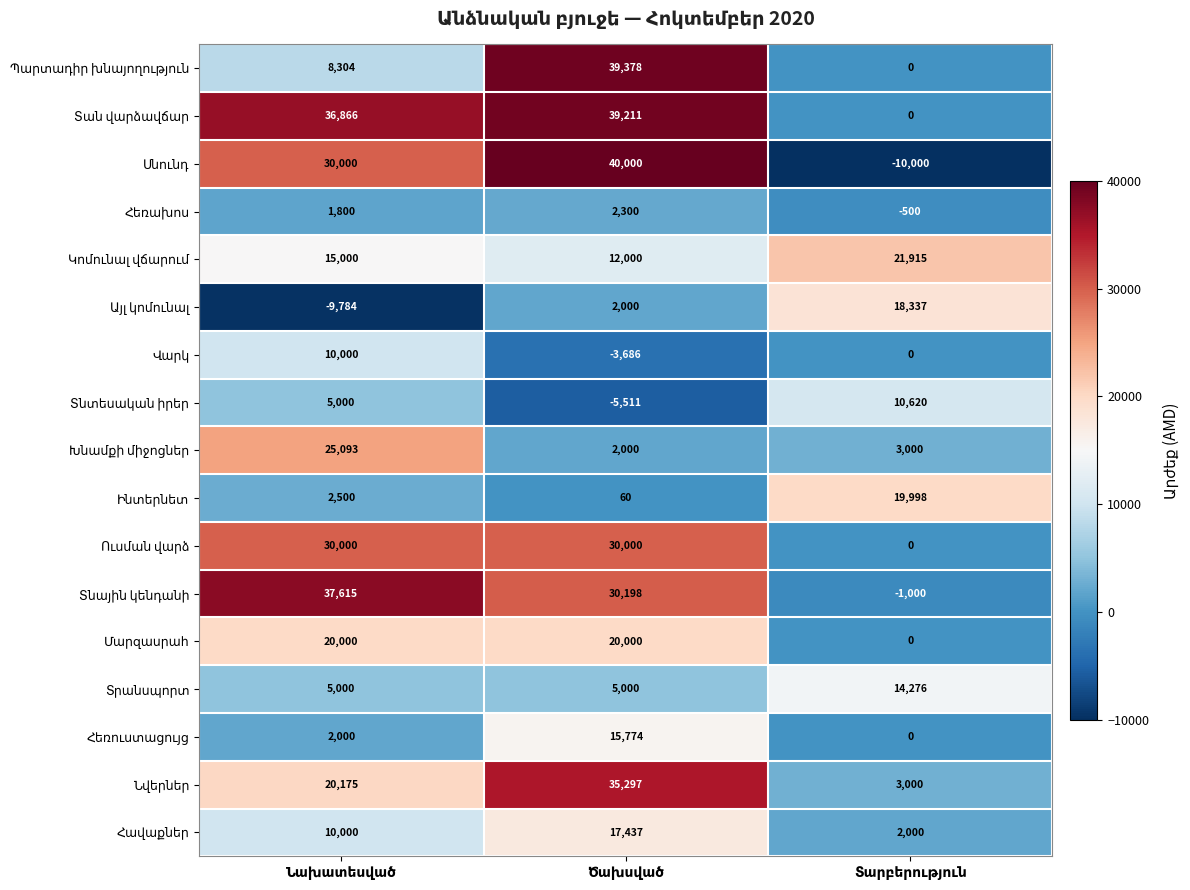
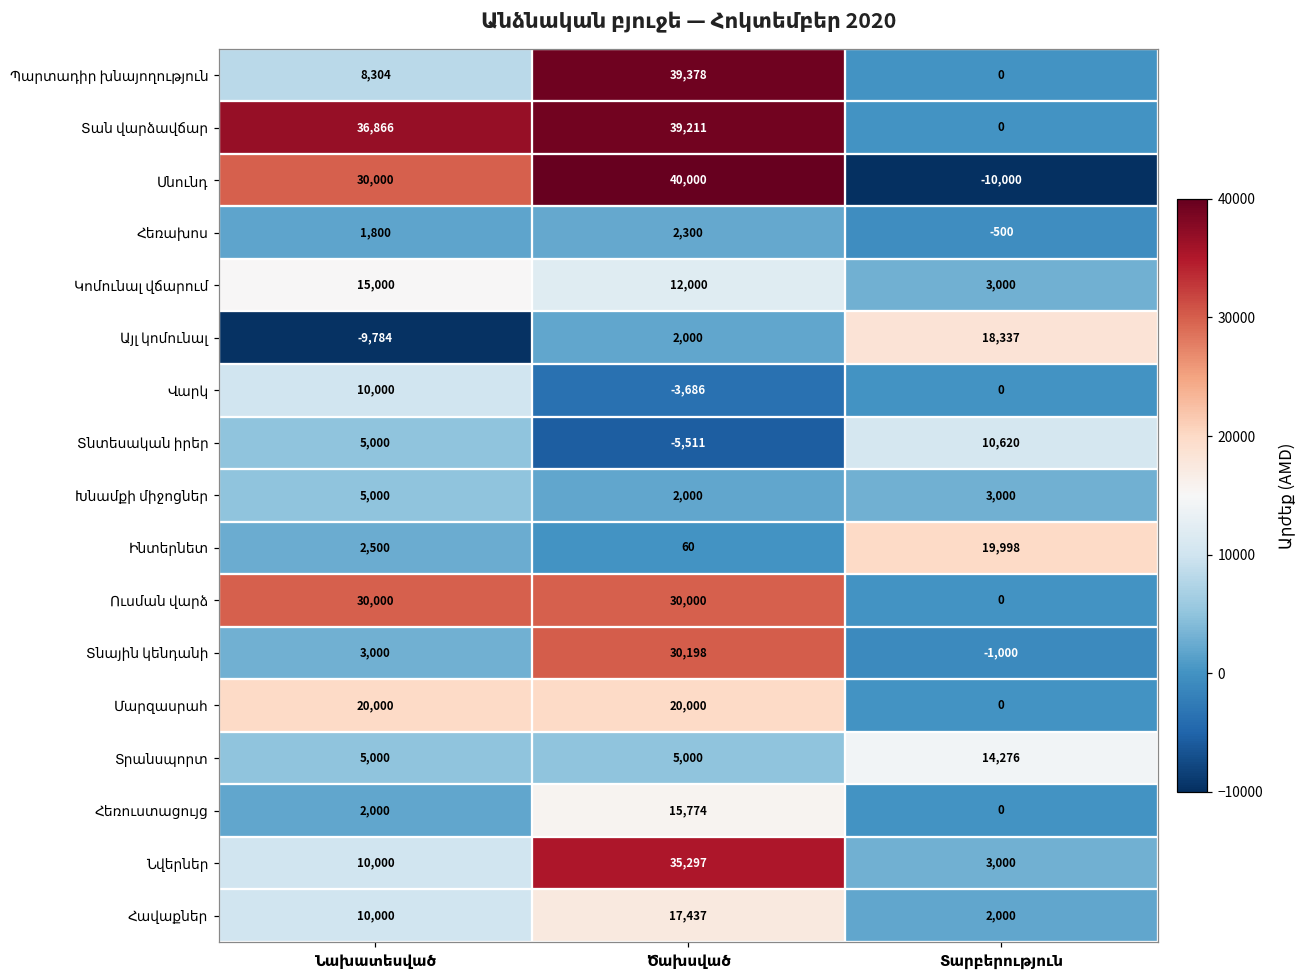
Կոմունալ վճարում, Տարբերություն: 21,915 -> 3,000
Խնամքի միջոցներ, Նախատեսված: 25,093 -> 5,000
Տնային կենդանի, Նախատեսված: 37,615 -> 3,000
Նվերներ, Նախատեսված: 20,175 -> 10,000
